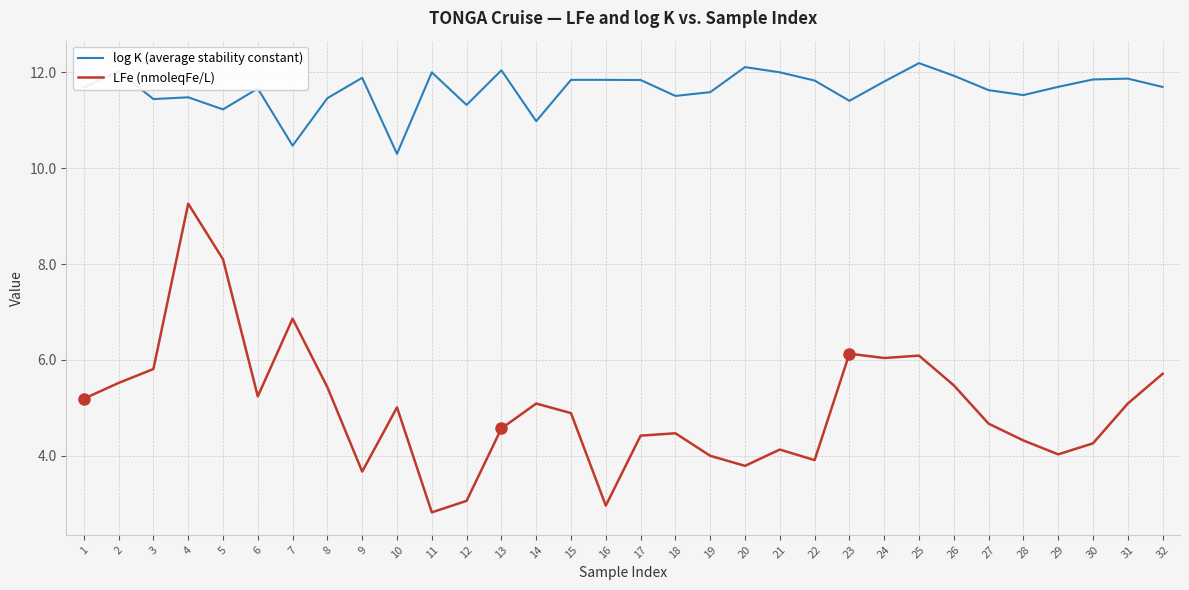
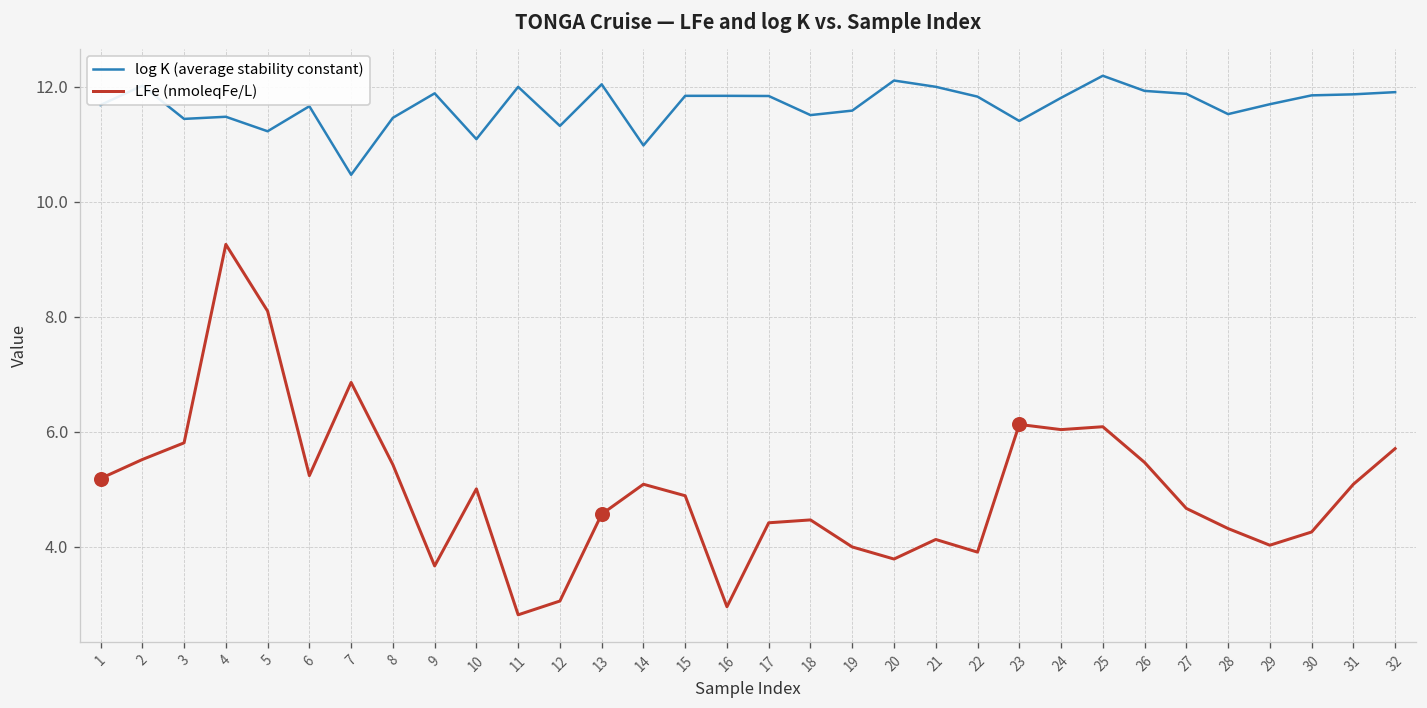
log K (average stability constant), 10: 10.3 -> 11.1
log K (average stability constant), 27: 11.6 -> 11.9
log K (average stability constant), 32: 11.7 -> 11.9
